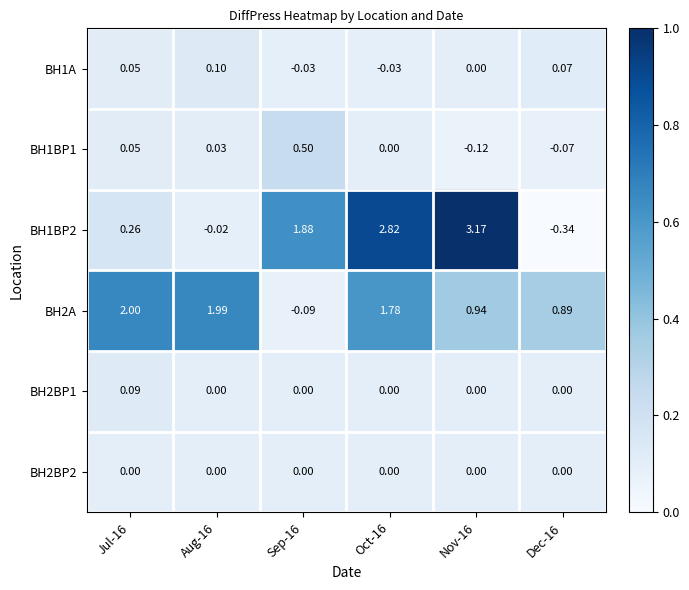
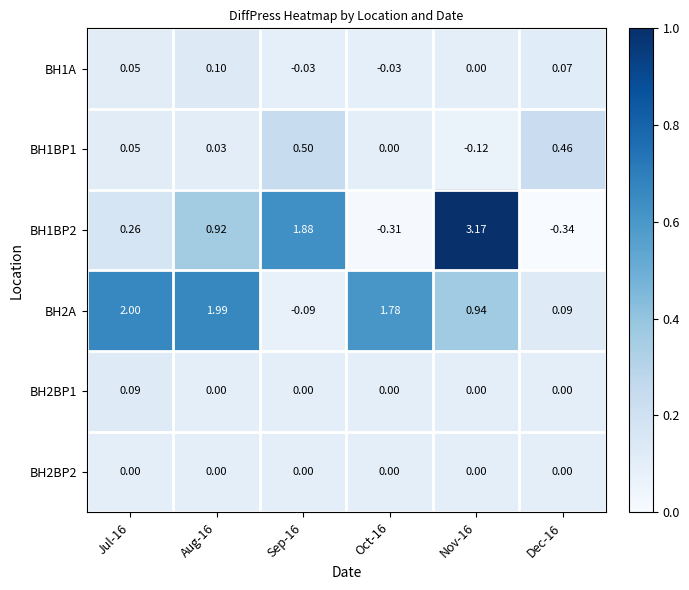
BH1BP1, Dec-16: -0.07 -> 0.46
BH1BP2, Aug-16: -0.02 -> 0.92
BH1BP2, Oct-16: 2.82 -> -0.31
BH2A, Dec-16: 0.89 -> 0.09
